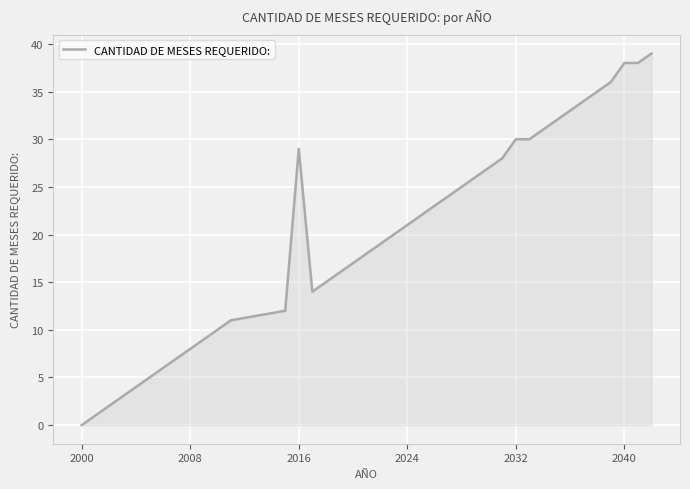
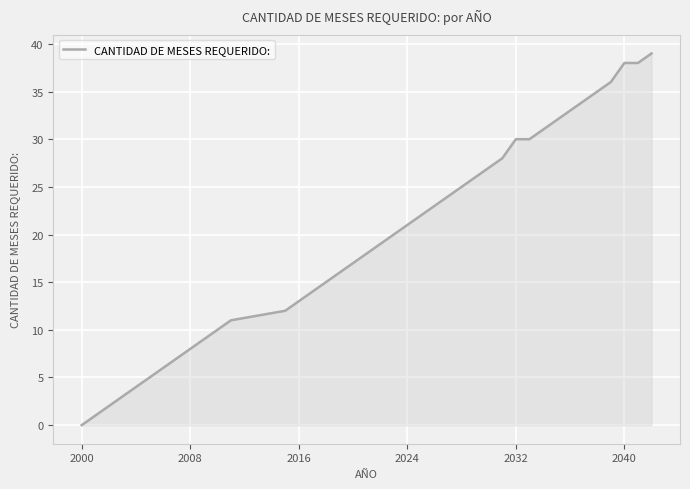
2016: 29 -> 13
